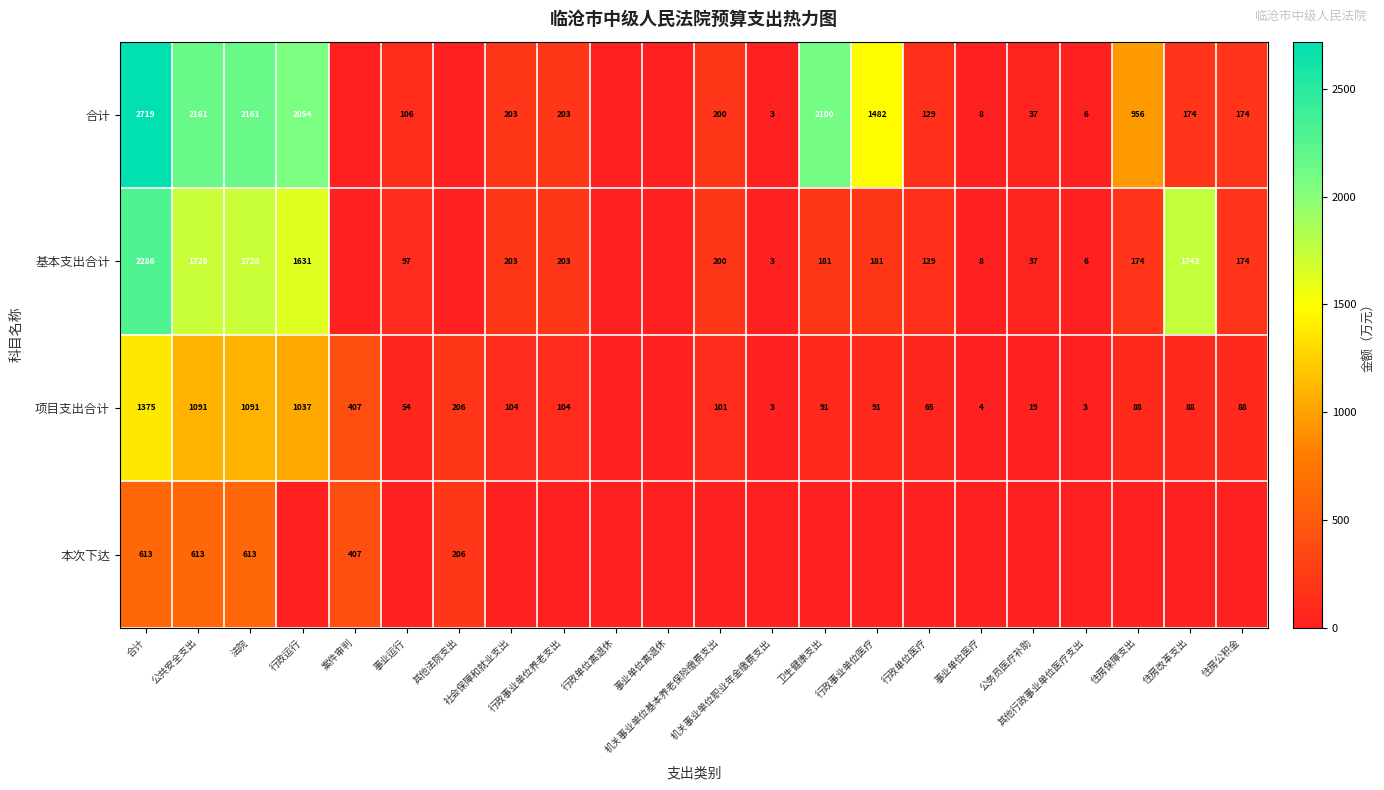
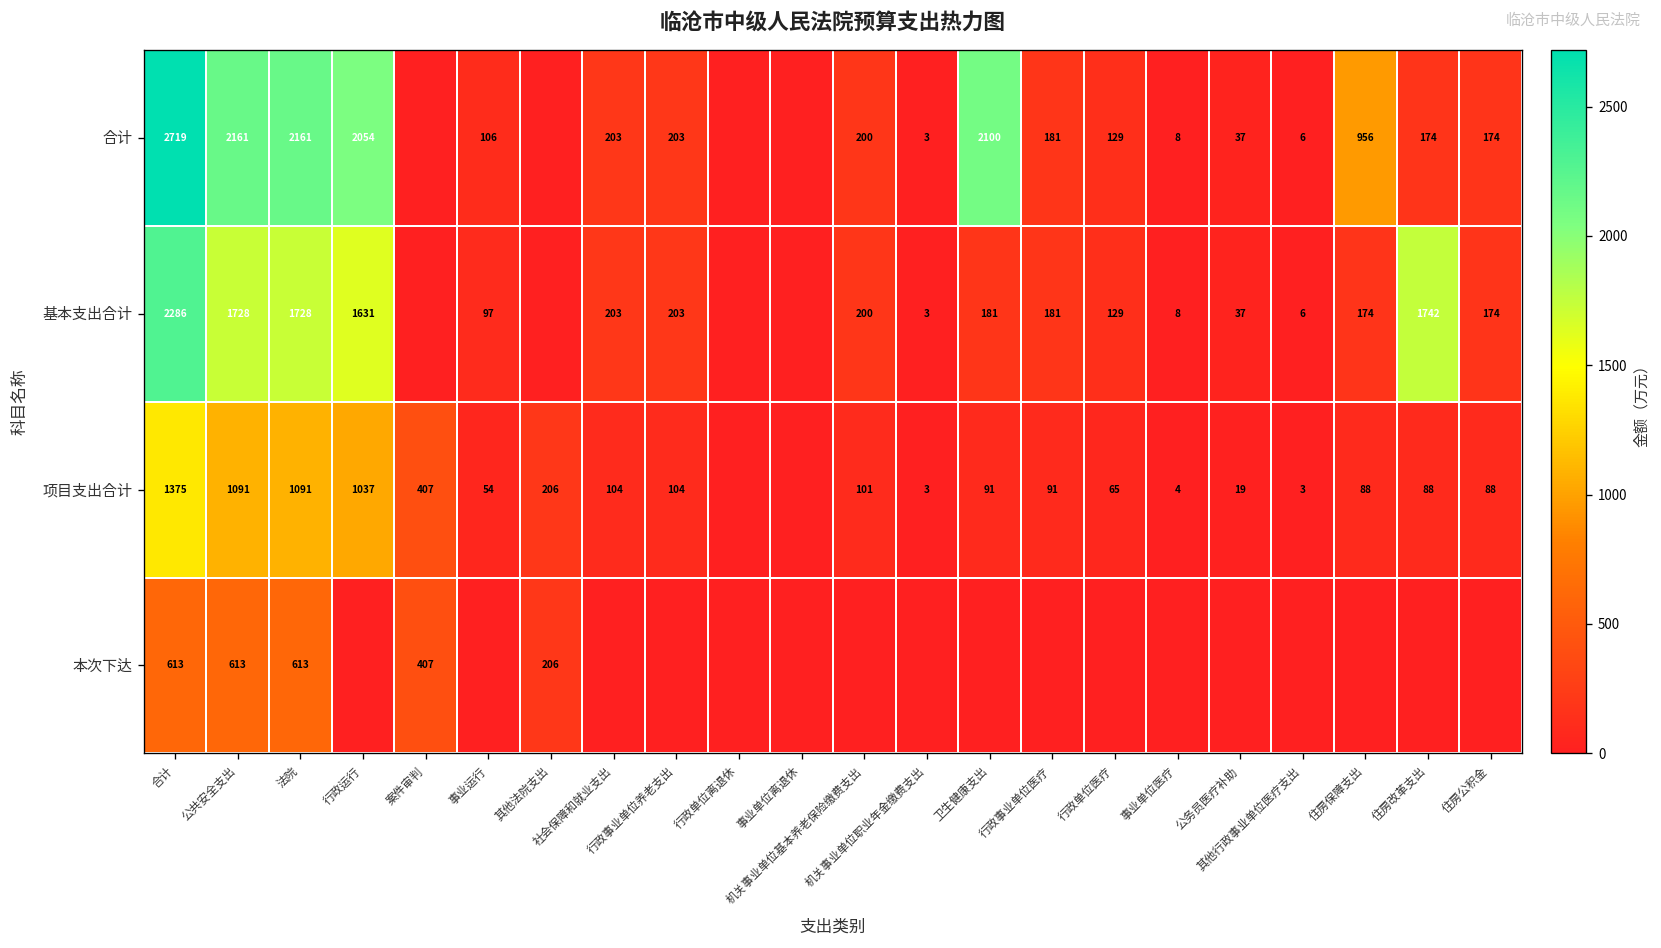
合计, 行政事业单位医疗: 1482 -> 181
